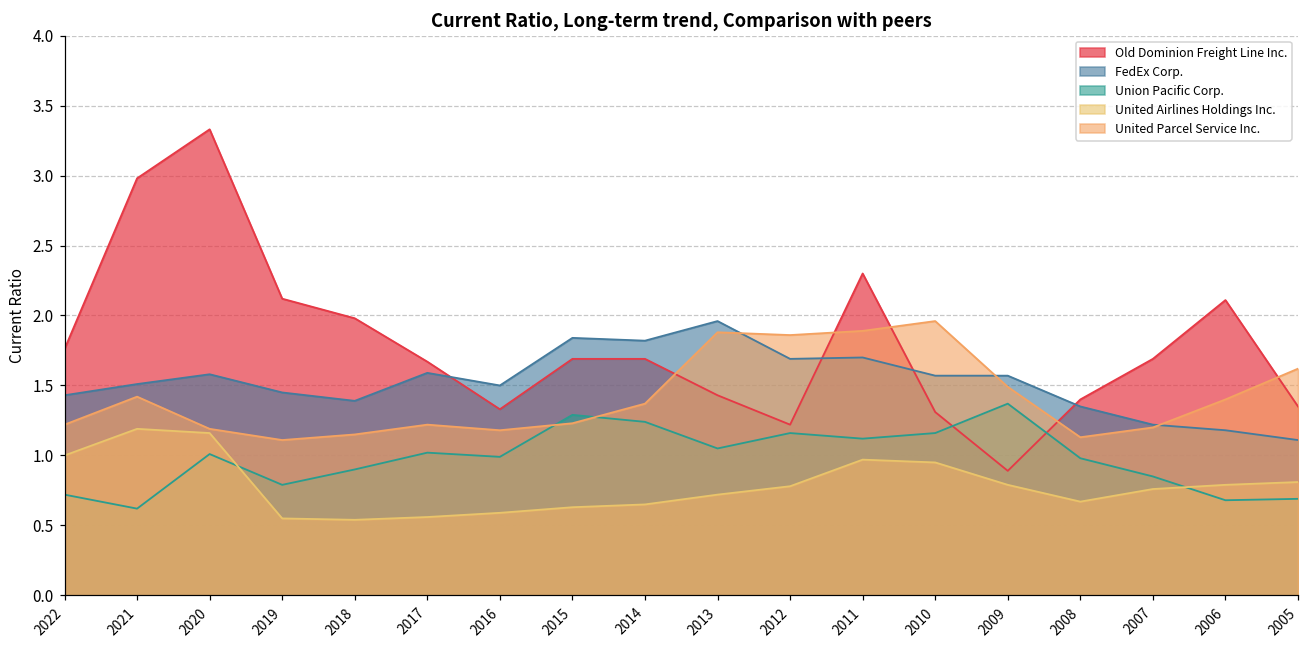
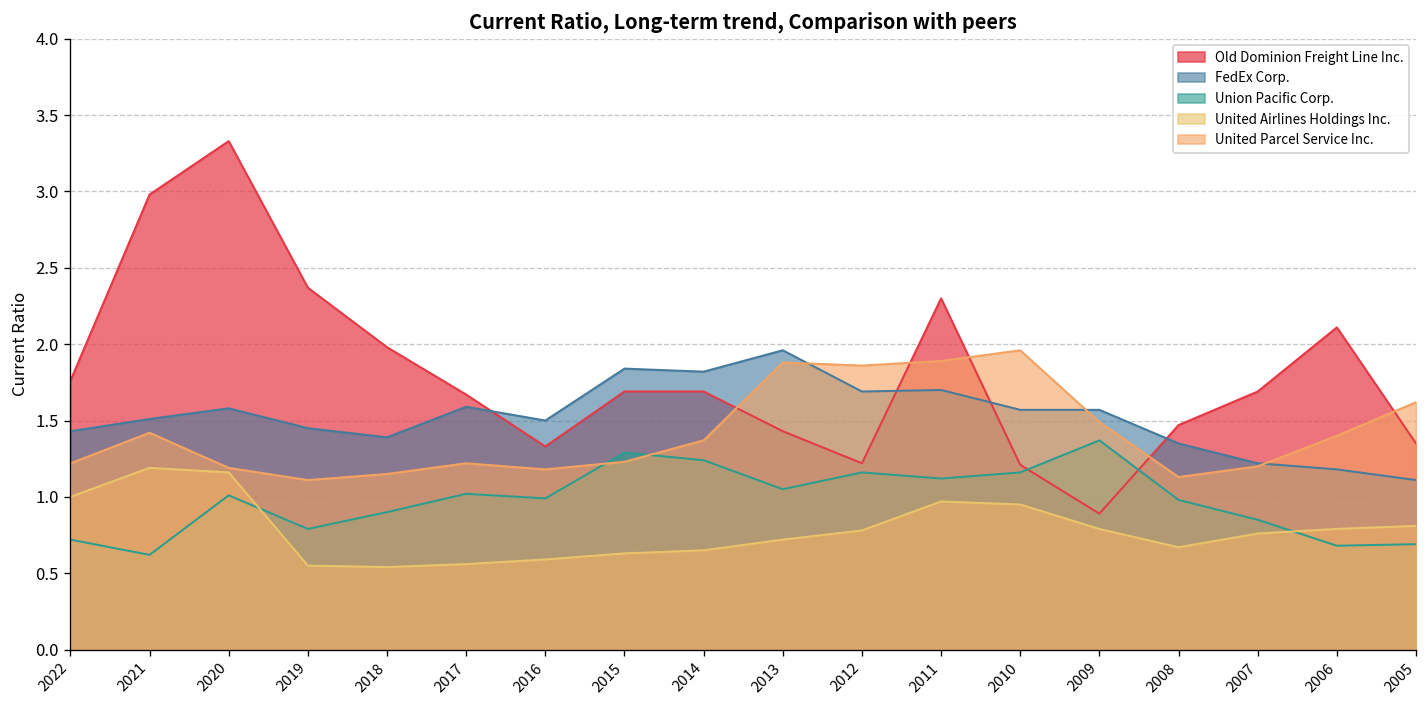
Old Dominion Freight Line Inc., 2019: 2.12 -> 2.37
Old Dominion Freight Line Inc., 2010: 1.31 -> 1.21
Old Dominion Freight Line Inc., 2008: 1.40 -> 1.47
